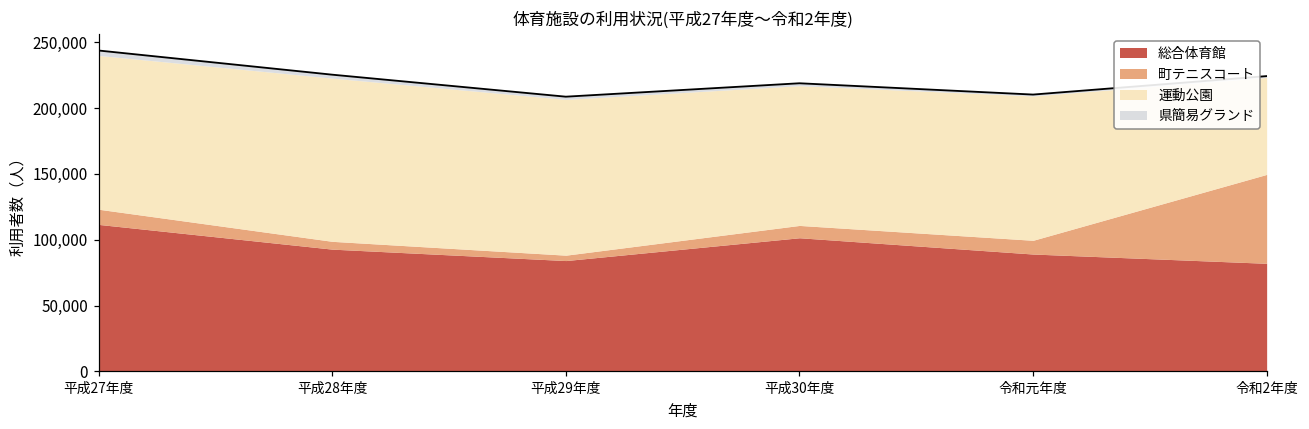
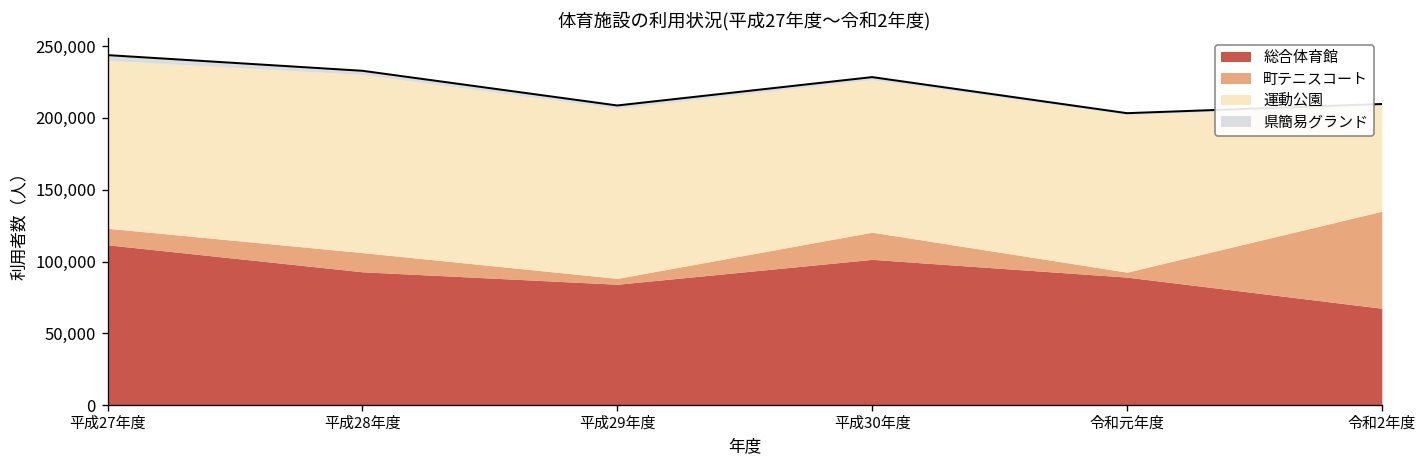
町テニスコート, 平成28年度: 6,000 -> 13,000
町テニスコート, 平成30年度: 9,000 -> 19,000
町テニスコート, 令和元年度: 10,000 -> 3,000
総合体育館, 令和2年度: 82,000 -> 68,000
